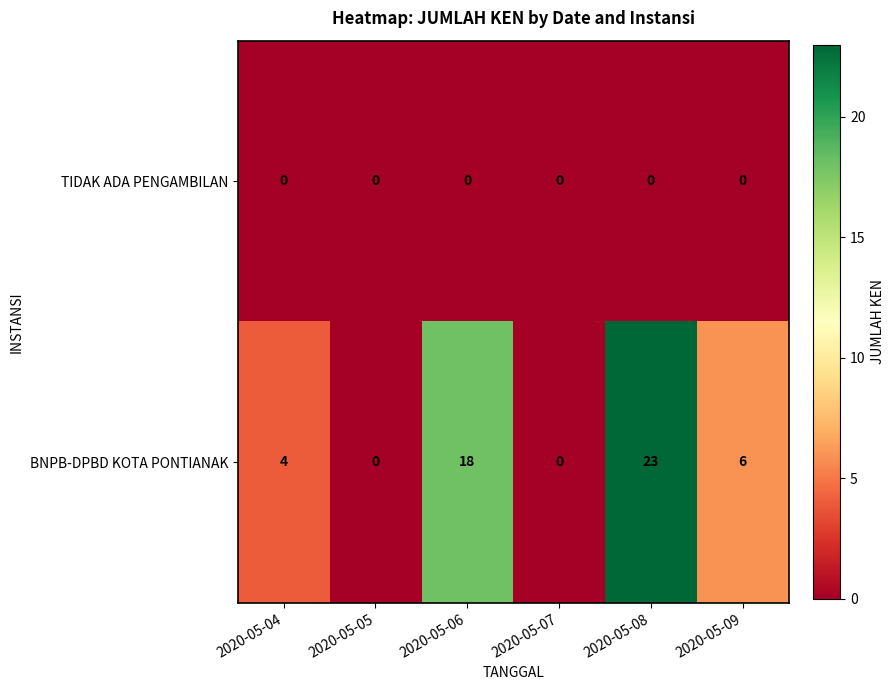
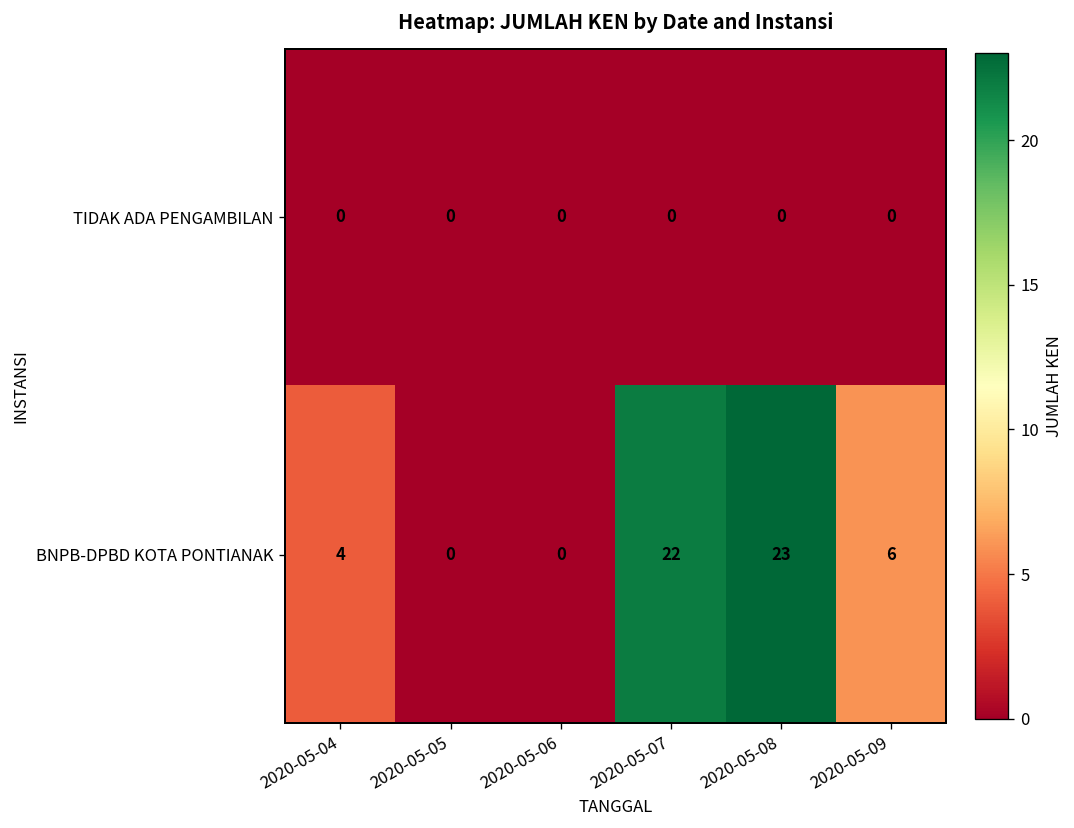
BNPB-DPBD KOTA PONTIANAK, 2020-05-06: 18 -> 0
BNPB-DPBD KOTA PONTIANAK, 2020-05-07: 0 -> 22
